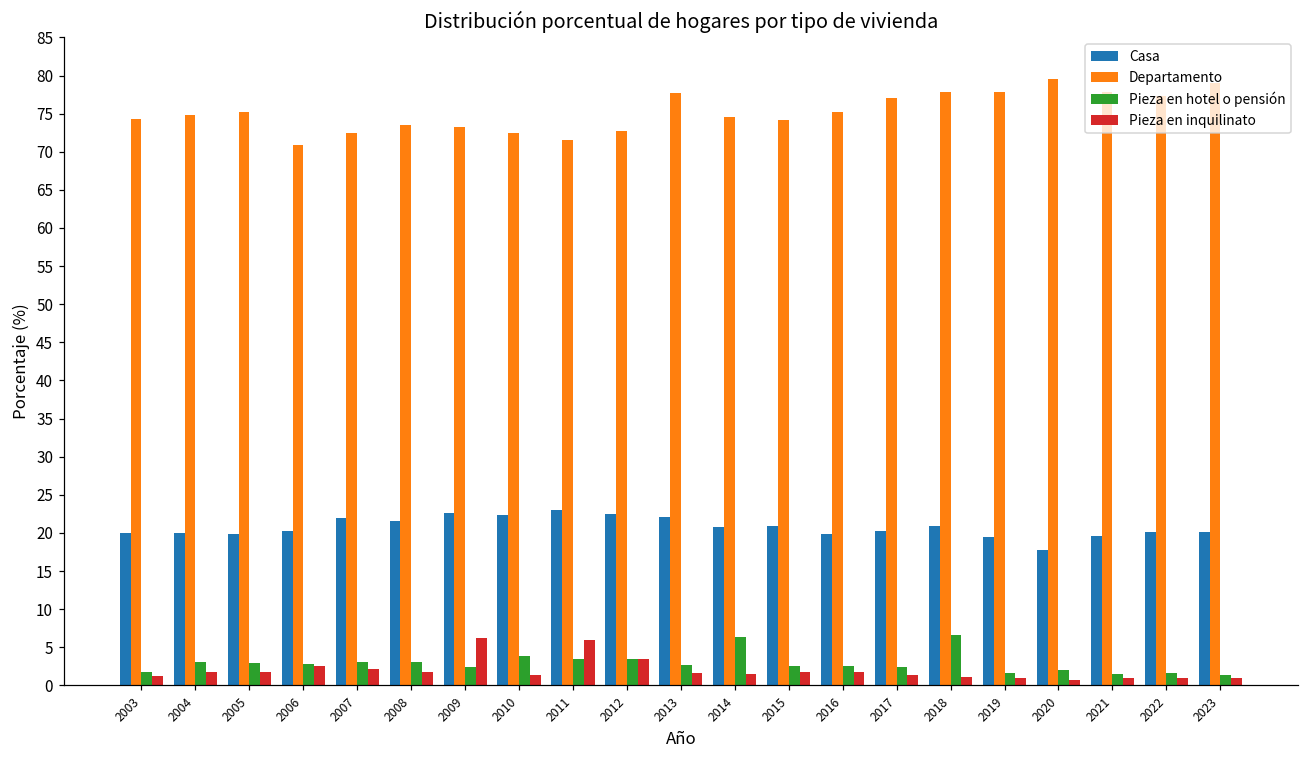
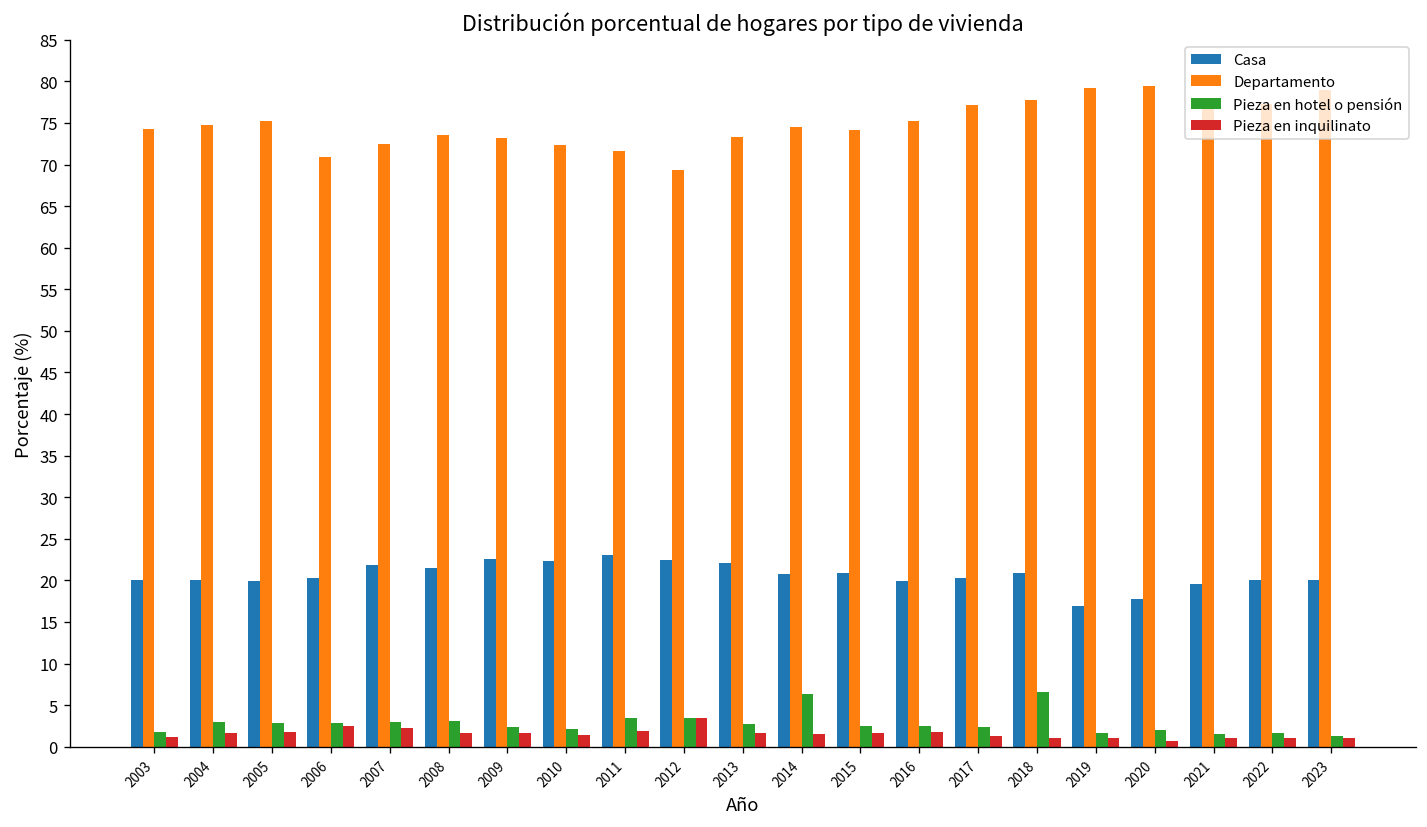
Pieza en inquilinato, 2009: 6 -> 2
Pieza en hotel o pensión, 2010: 4 -> 2
Pieza en inquilinato, 2011: 6 -> 2
Departamento, 2012: 73 -> 69
Departamento, 2013: 78 -> 73
Casa, 2019: 20 -> 17
Departamento, 2019: 78 -> 79
